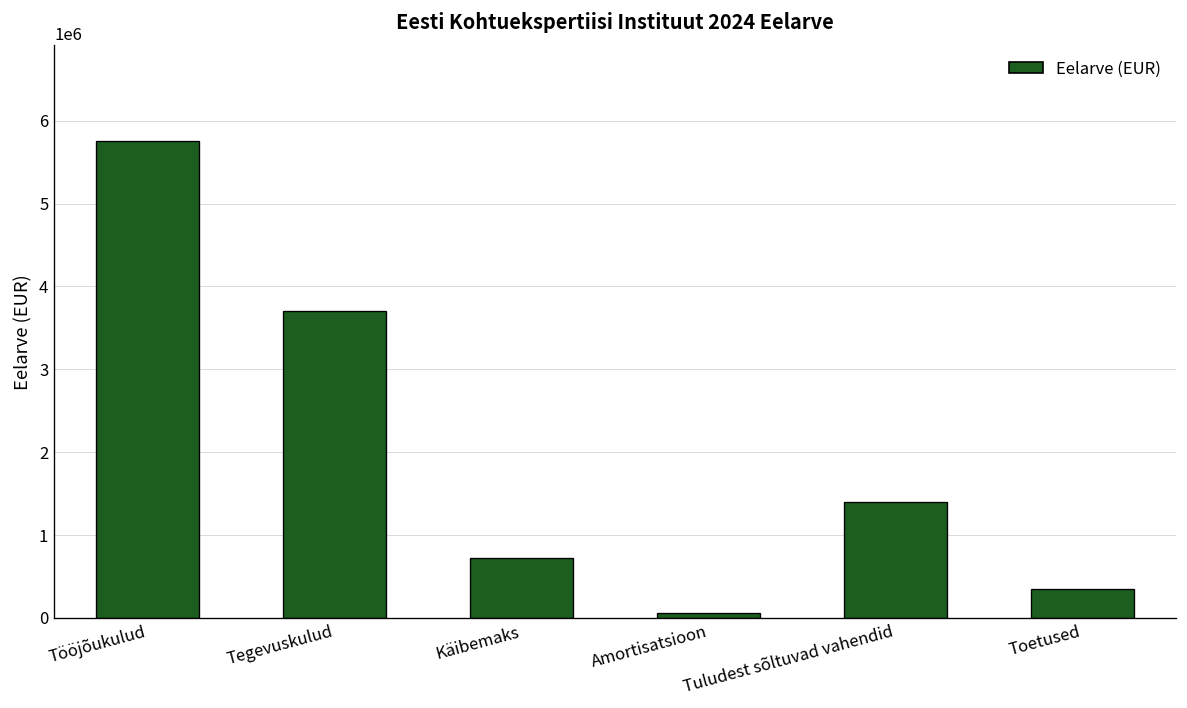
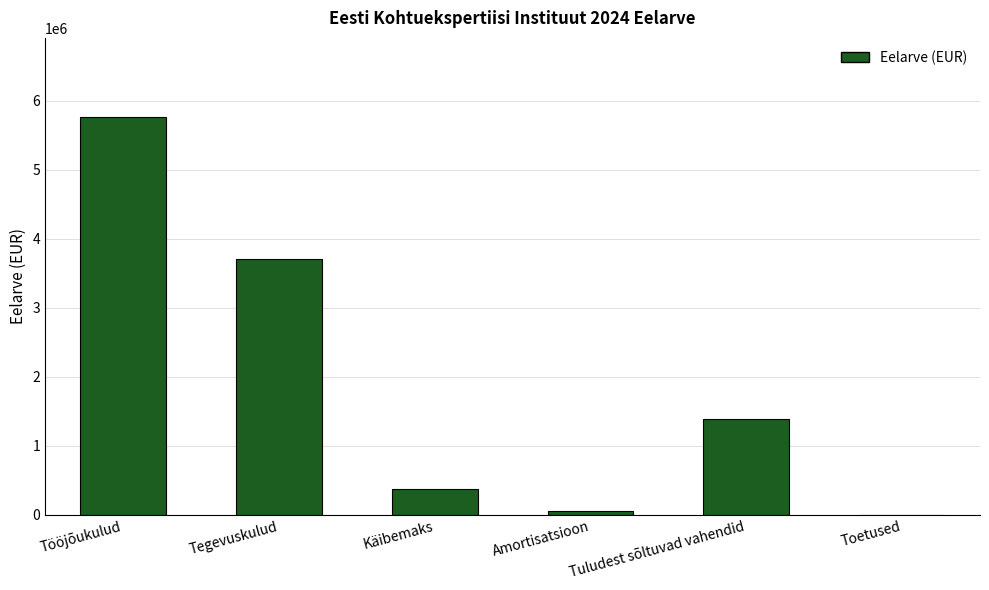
Käibemaks: 700000 -> 400000
Toetused: 300000 -> 0
